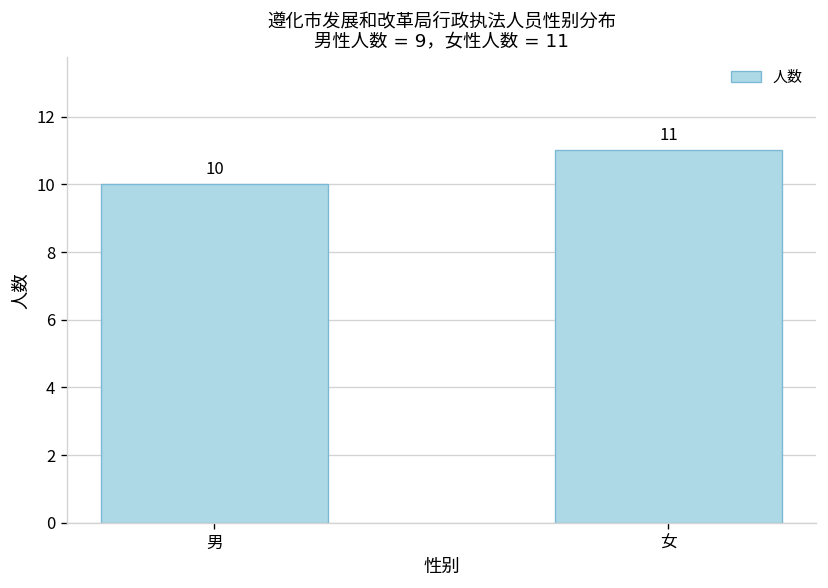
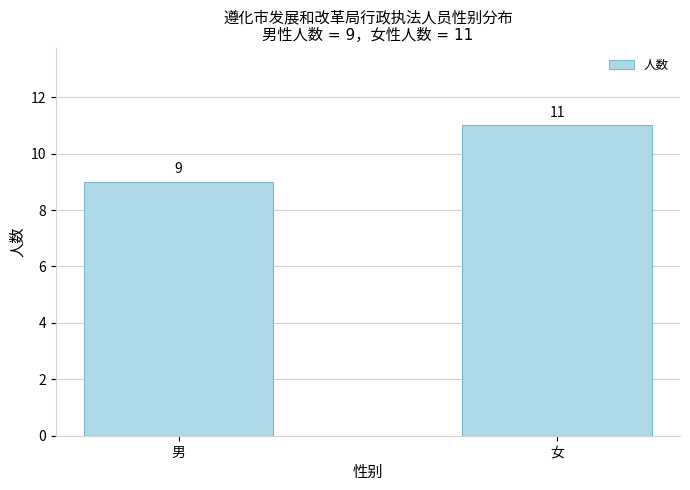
男: 10 -> 9
